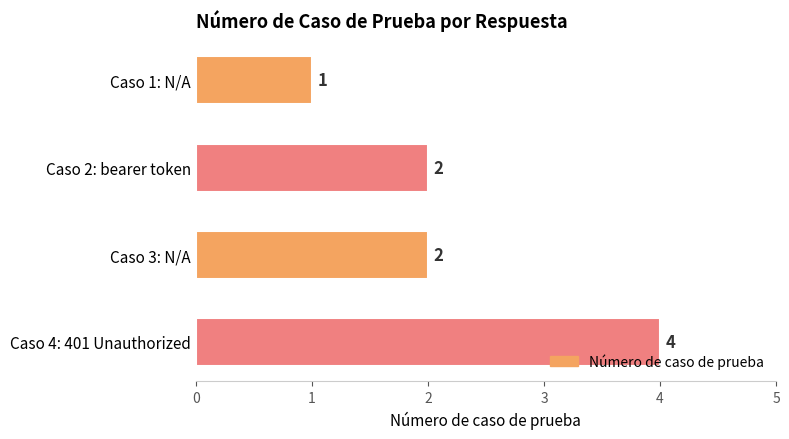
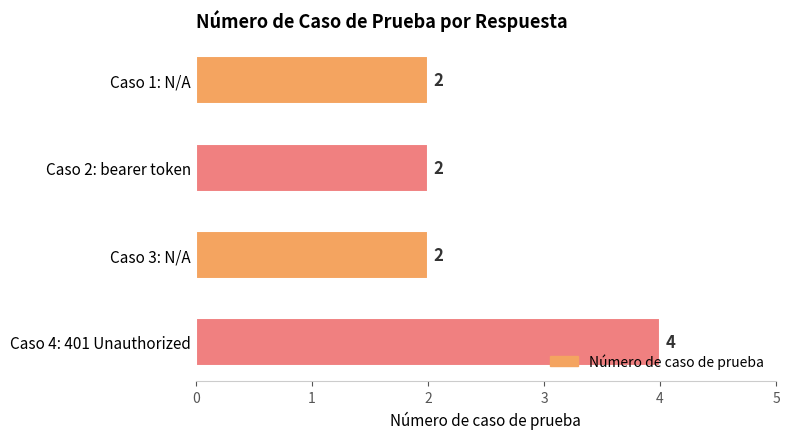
Caso 1: N/A: 1 -> 2
